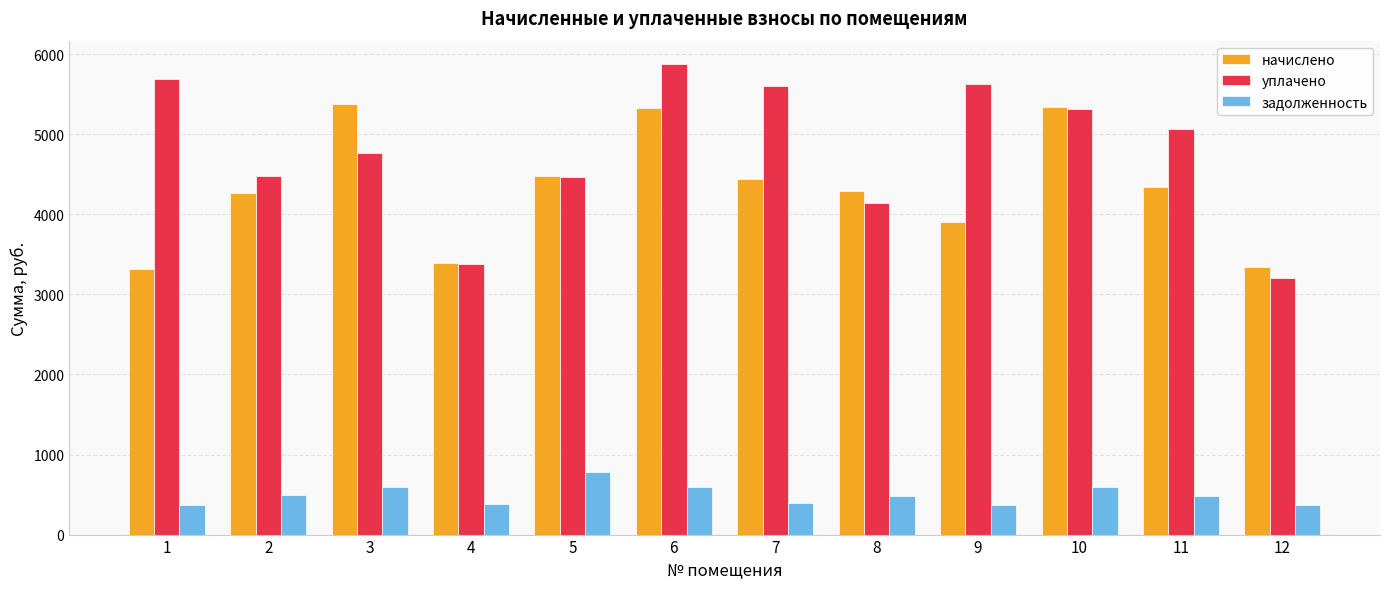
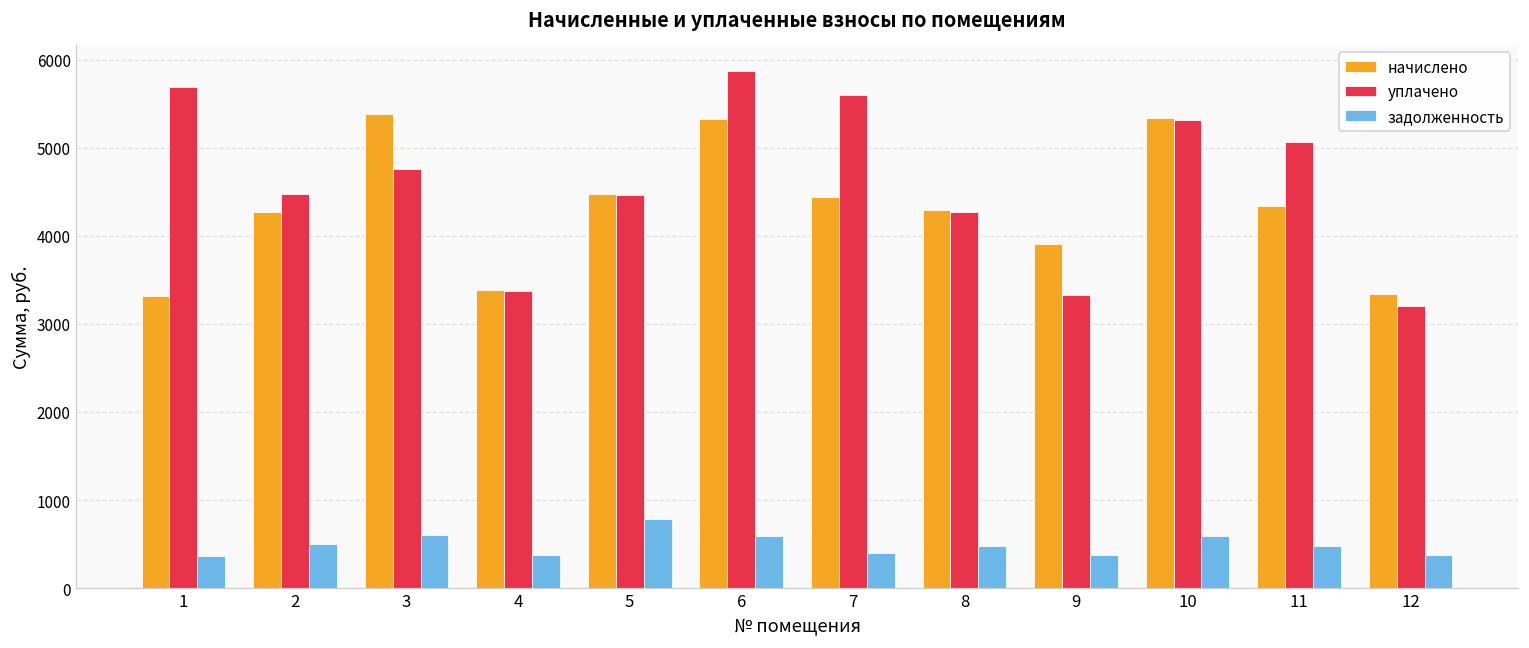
уплачено, 8: 4100 -> 4300
уплачено, 9: 5600 -> 3300
